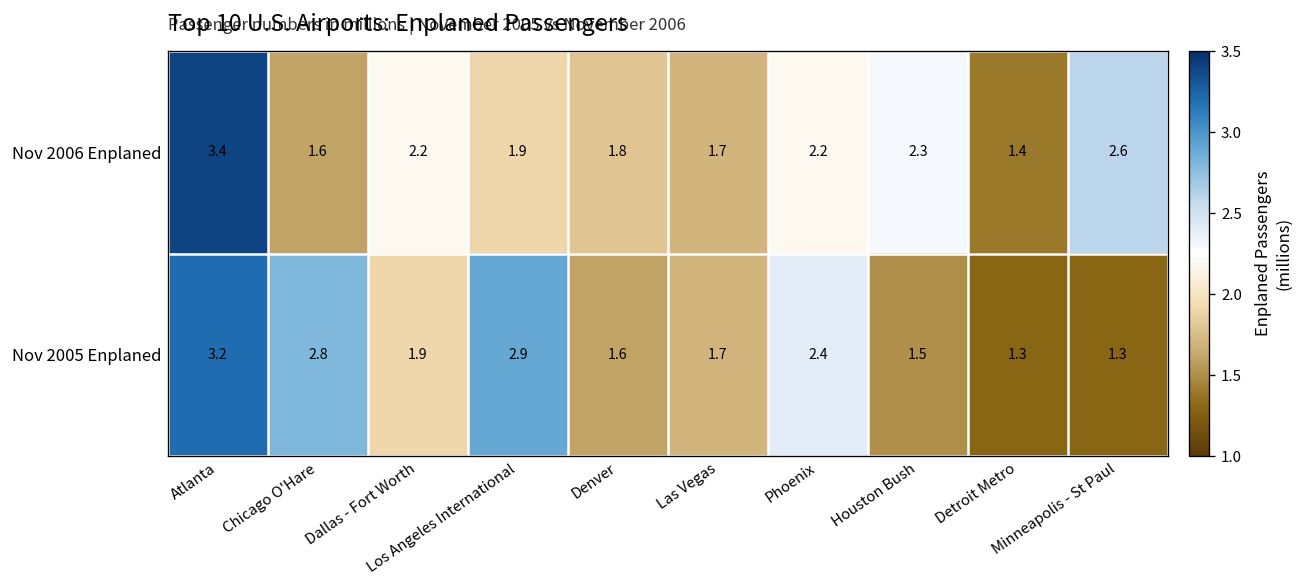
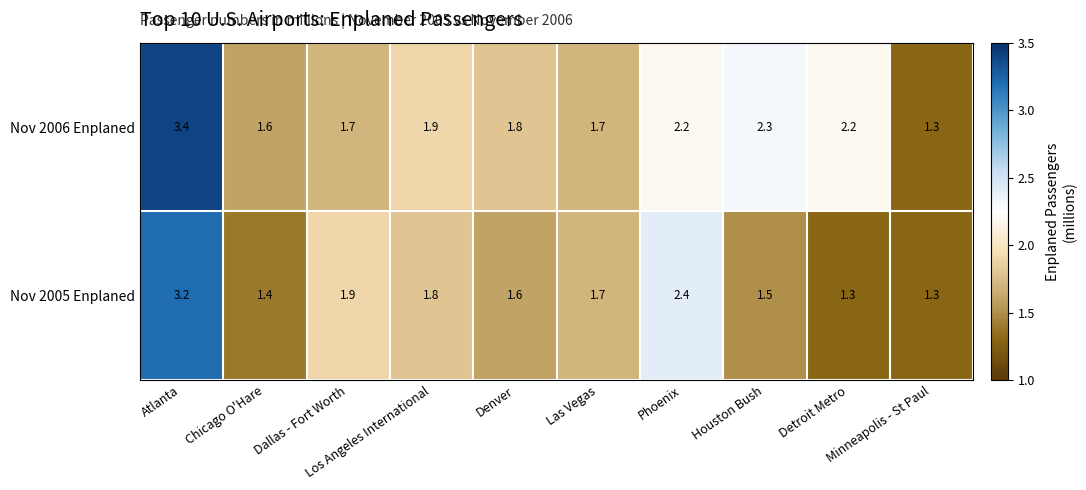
Nov 2006 Enplaned, Dallas - Fort Worth: 2.2 -> 1.7
Nov 2006 Enplaned, Detroit Metro: 1.4 -> 2.2
Nov 2006 Enplaned, Minneapolis - St Paul: 2.6 -> 1.3
Nov 2005 Enplaned, Chicago O'Hare: 2.8 -> 1.4
Nov 2005 Enplaned, Los Angeles International: 2.9 -> 1.8
